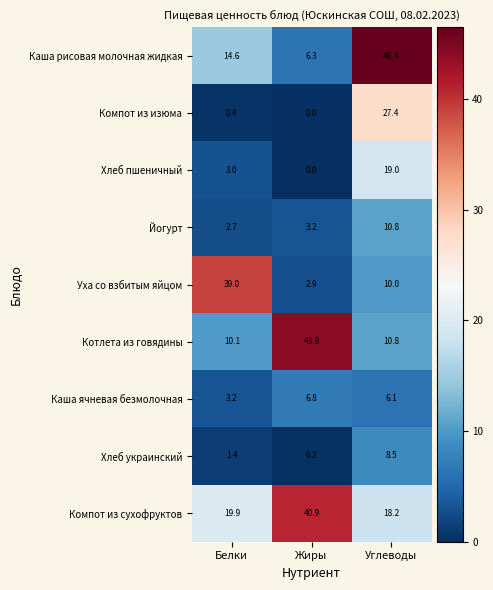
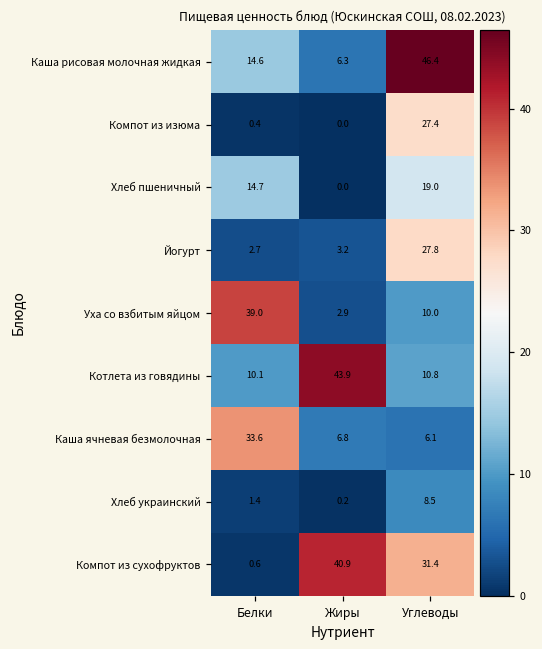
Хлеб пшеничный, Белки: 3.0 -> 14.7
Йогурт, Углеводы: 10.8 -> 27.8
Каша ячневая безмолочная, Белки: 3.2 -> 33.6
Компот из сухофруктов, Белки: 19.9 -> 0.6
Компот из сухофруктов, Углеводы: 18.2 -> 31.4
